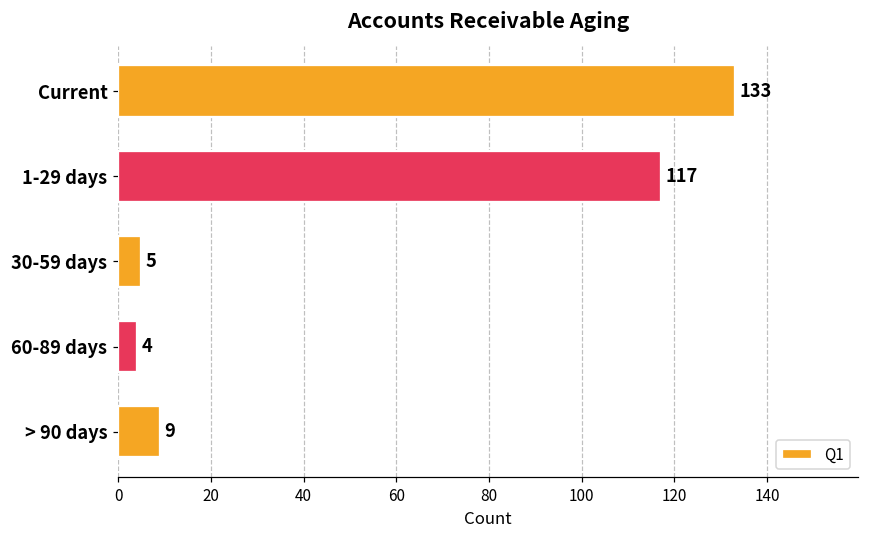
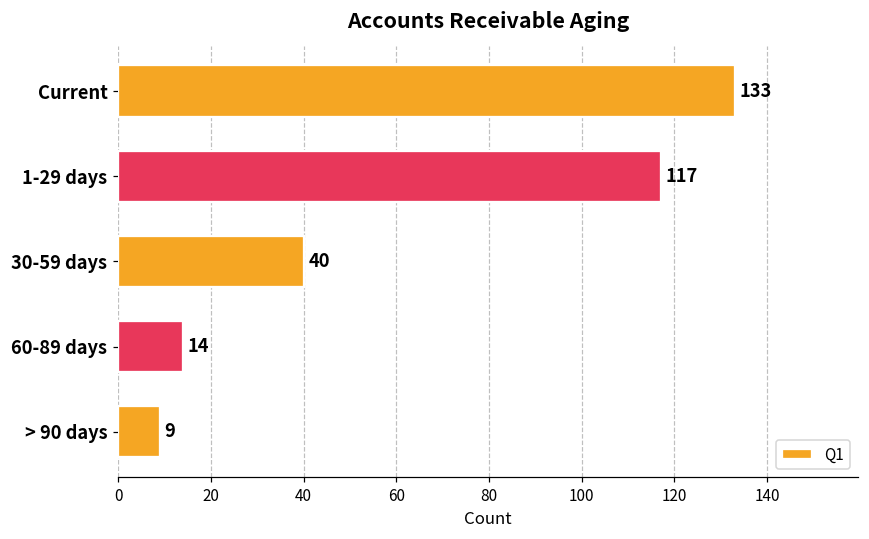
30-59 days: 5 -> 40
60-89 days: 4 -> 14
